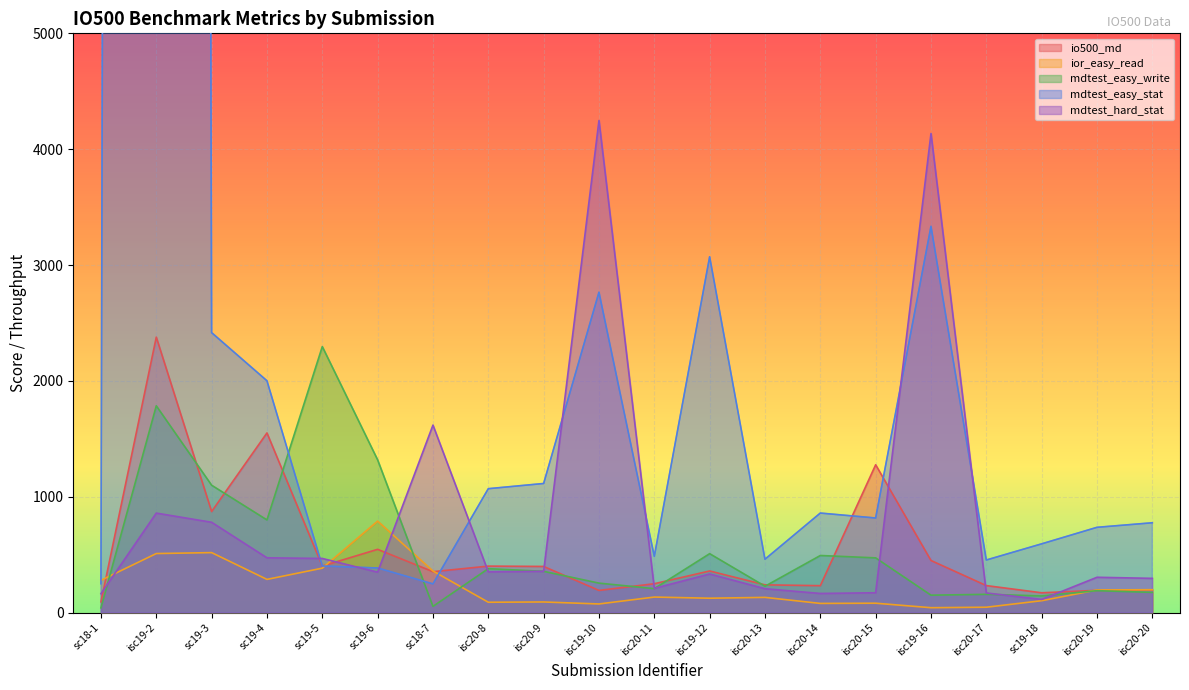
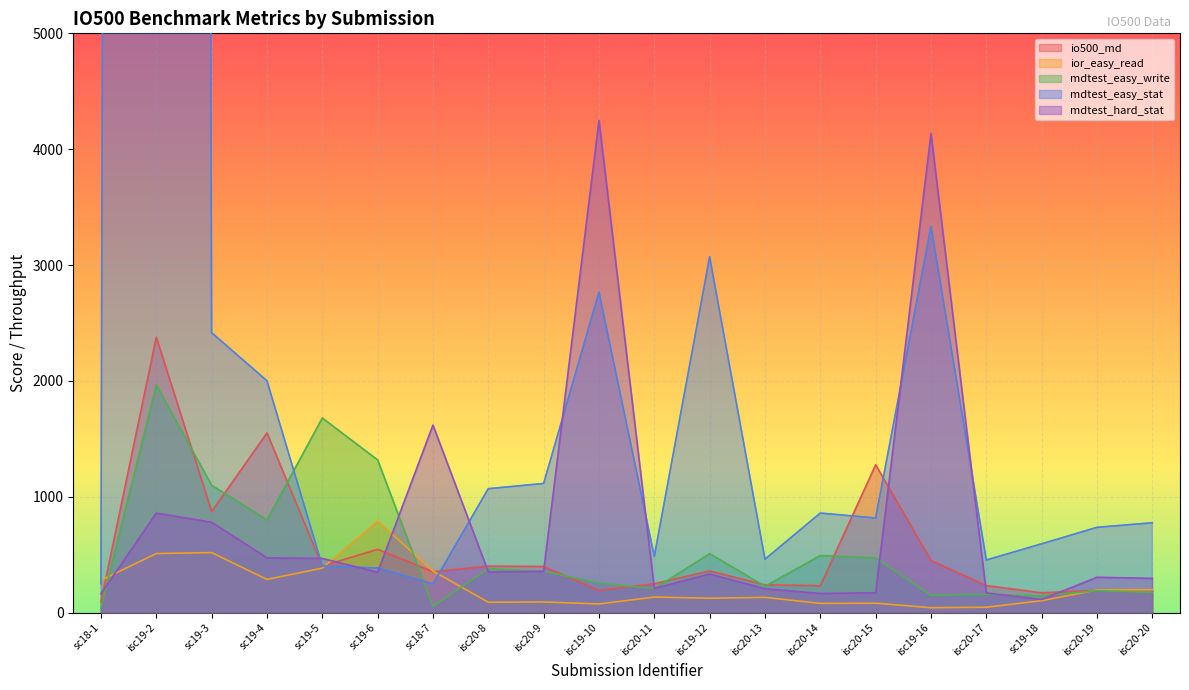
mdtest_easy_write, isc19-2: 1780 -> 1970
mdtest_easy_write, sc19-5: 2300 -> 1680
